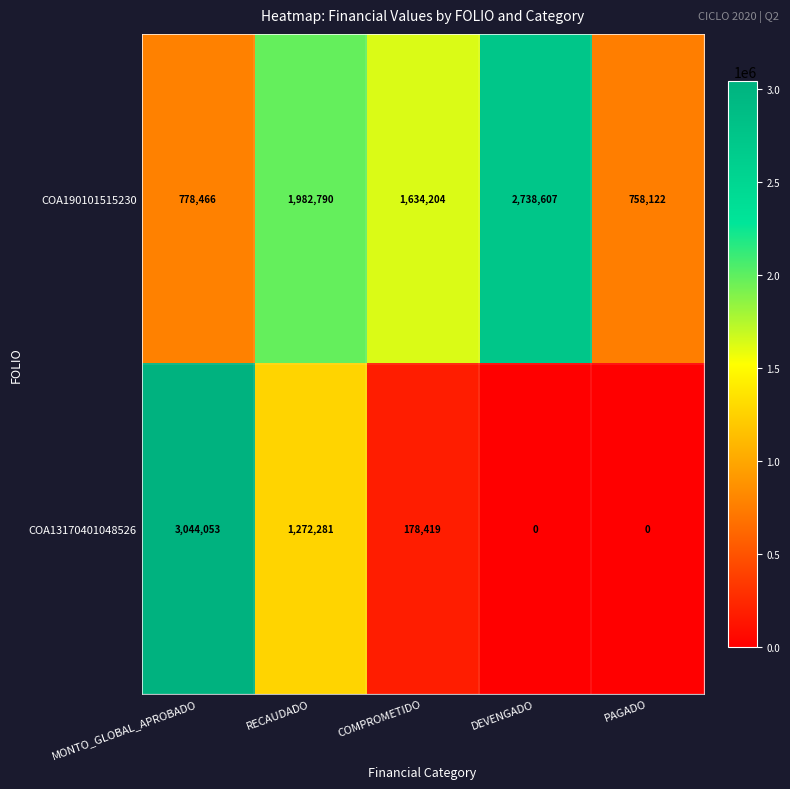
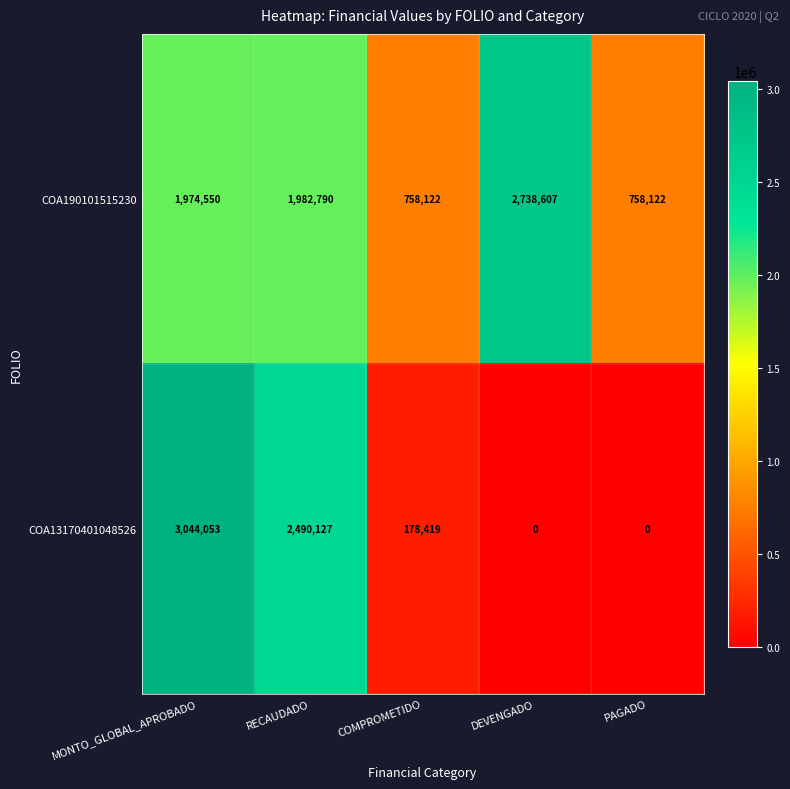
COA190101515230, MONTO_GLOBAL_APROBADO: 778,466 -> 1,974,550
COA190101515230, COMPROMETIDO: 1,634,204 -> 758,122
COA13170401048526, RECAUDADO: 1,272,281 -> 2,490,127
